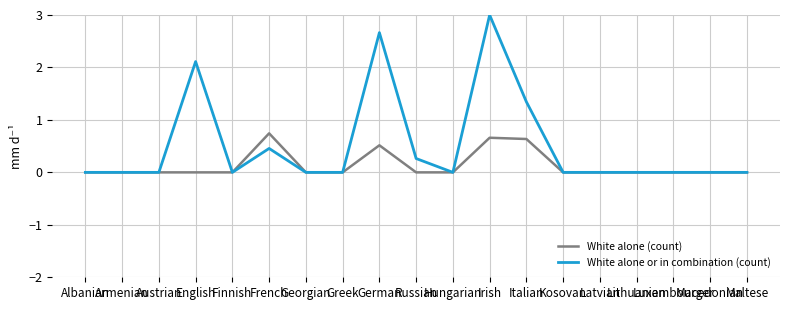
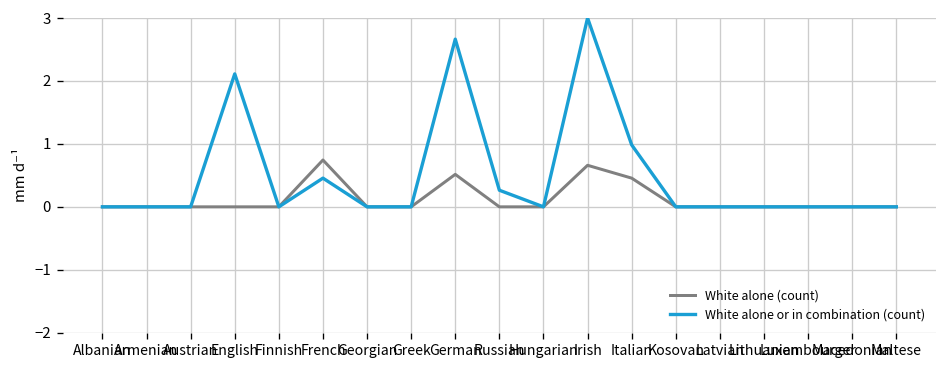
White alone (count), Italian: 0.6 -> 0.5
White alone or in combination (count), Italian: 1.3 -> 1.0
